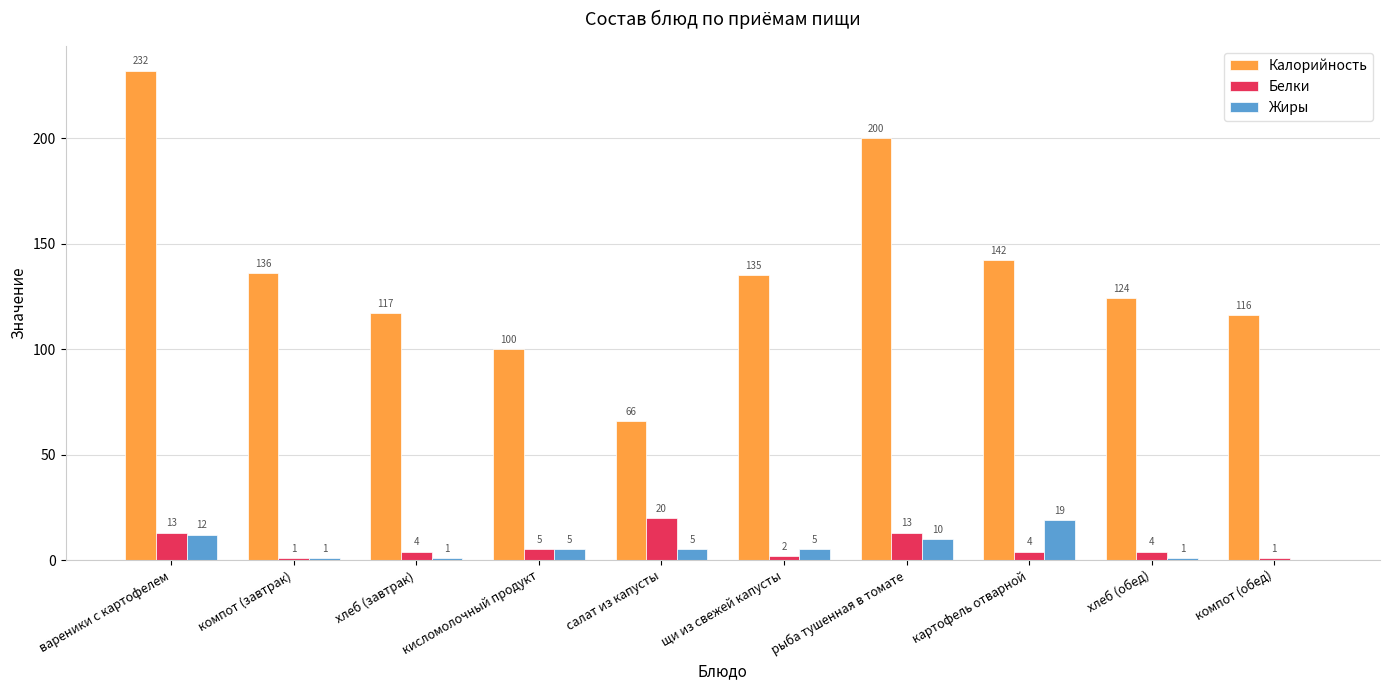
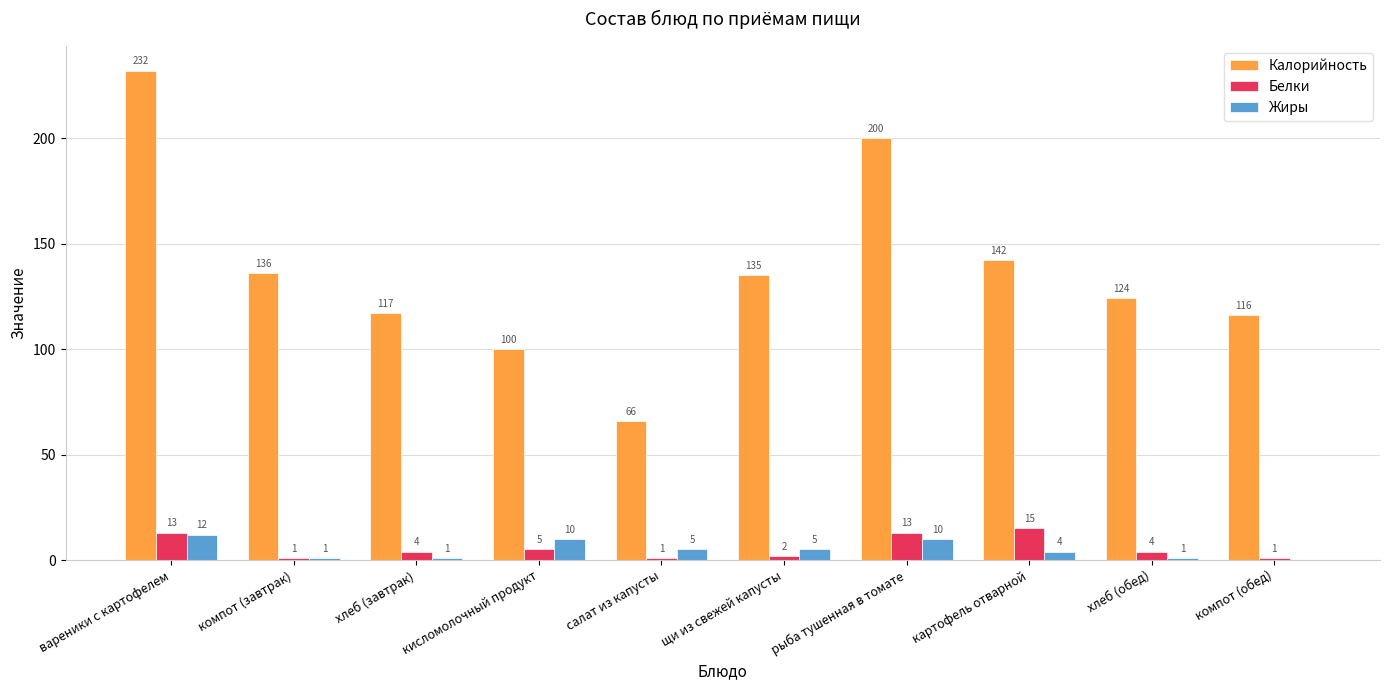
Жиры, кисломолочный продукт: 5 -> 10
Белки, салат из капусты: 20 -> 1
Белки, картофель отварной: 4 -> 15
Жиры, картофель отварной: 19 -> 4
